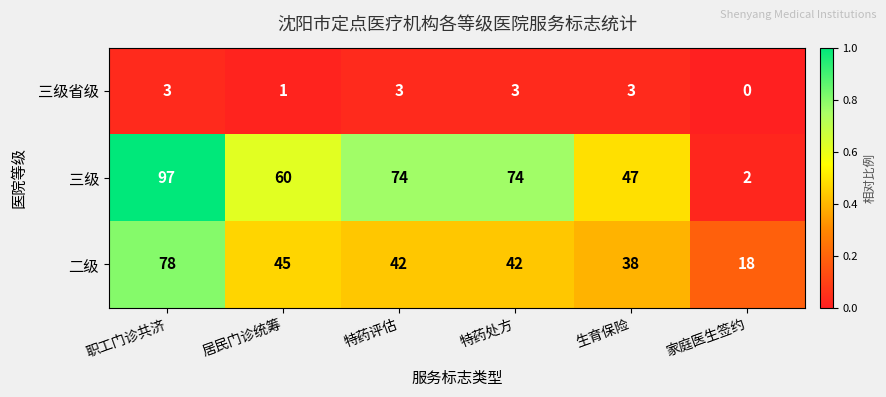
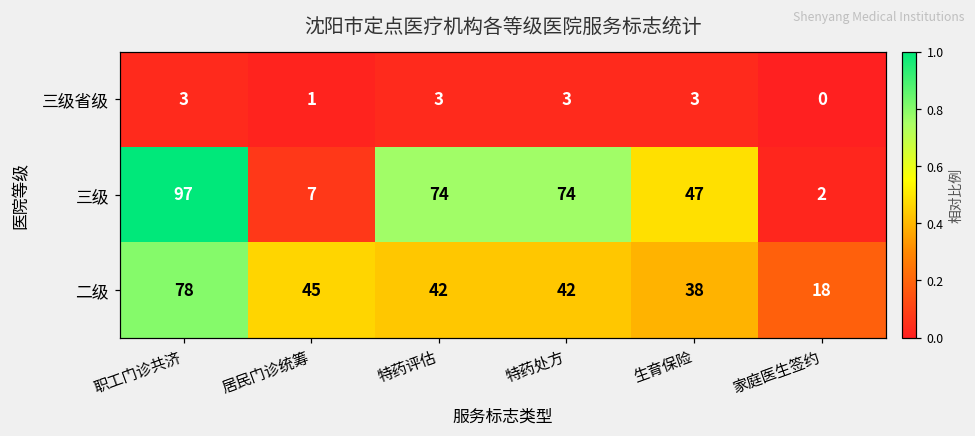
三级, 居民门诊统筹: 60 -> 7
